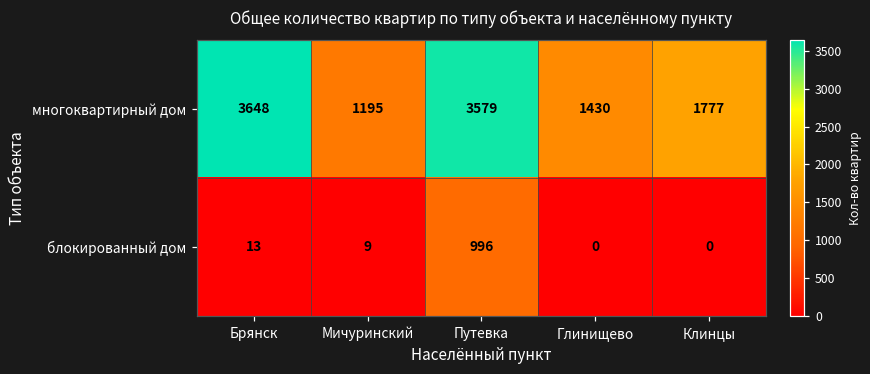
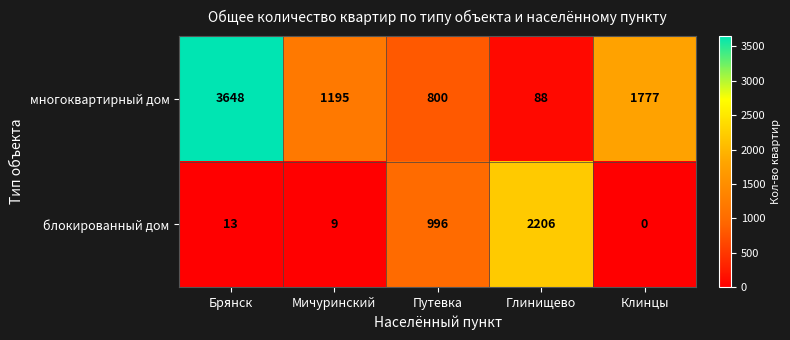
многоквартирный дом, Путевка: 3579 -> 800
многоквартирный дом, Глинищево: 1430 -> 88
блокированный дом, Глинищево: 0 -> 2206
